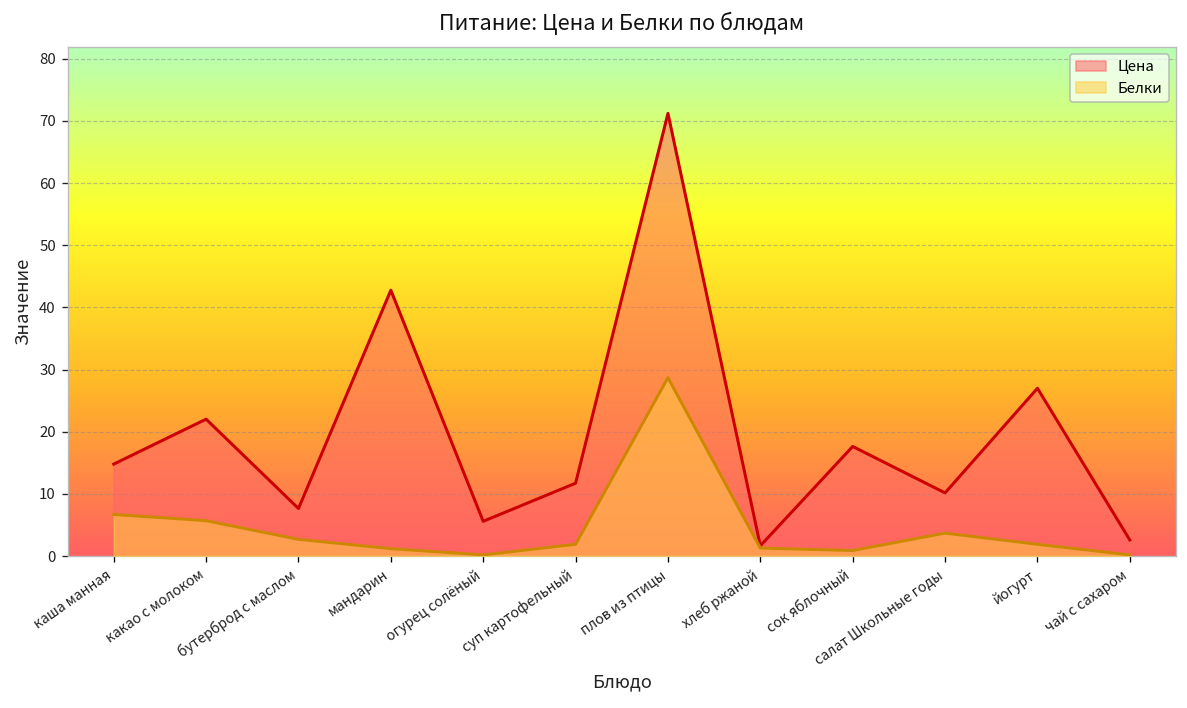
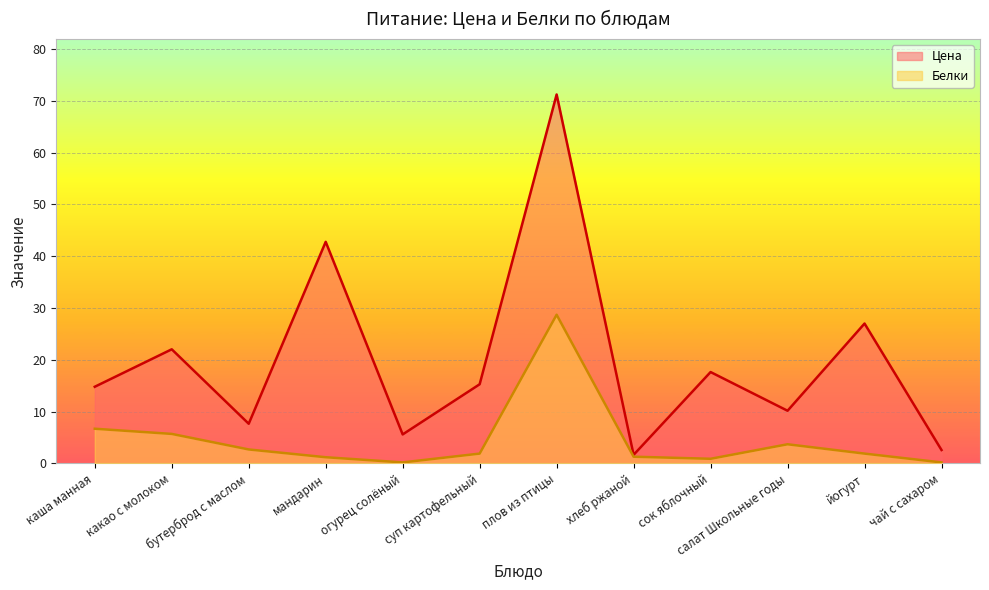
Цена, суп картофельный: 12 -> 15
